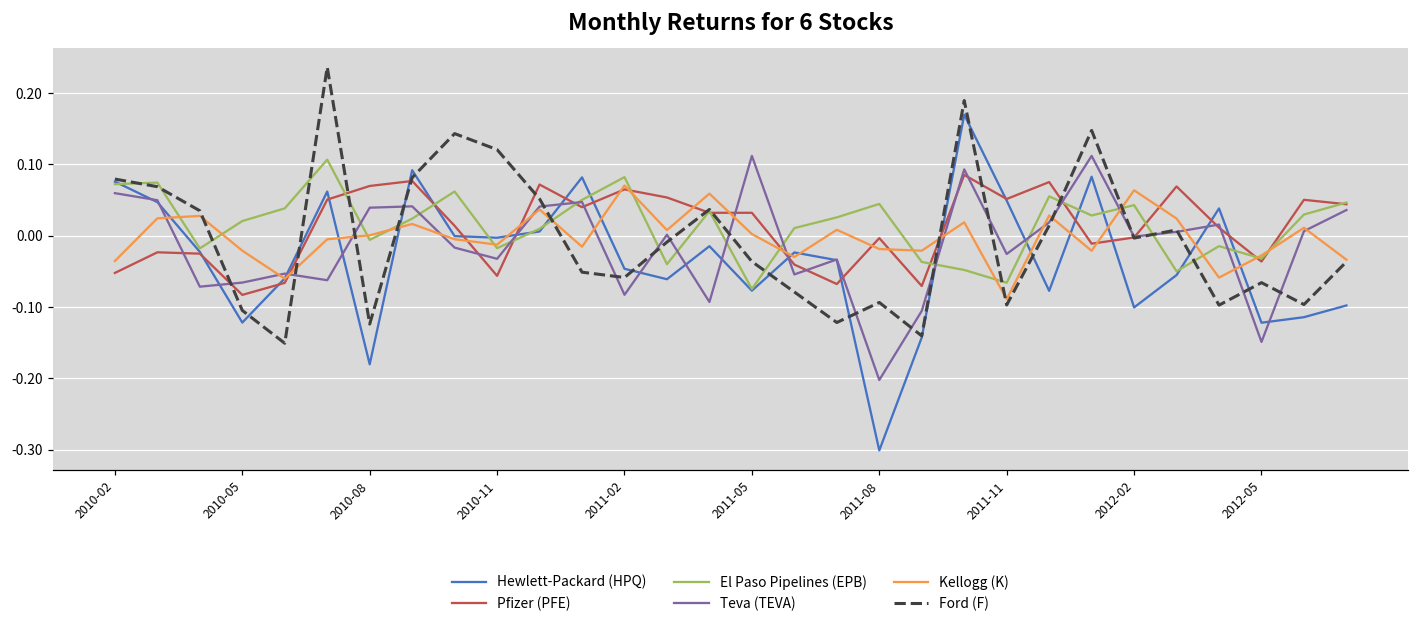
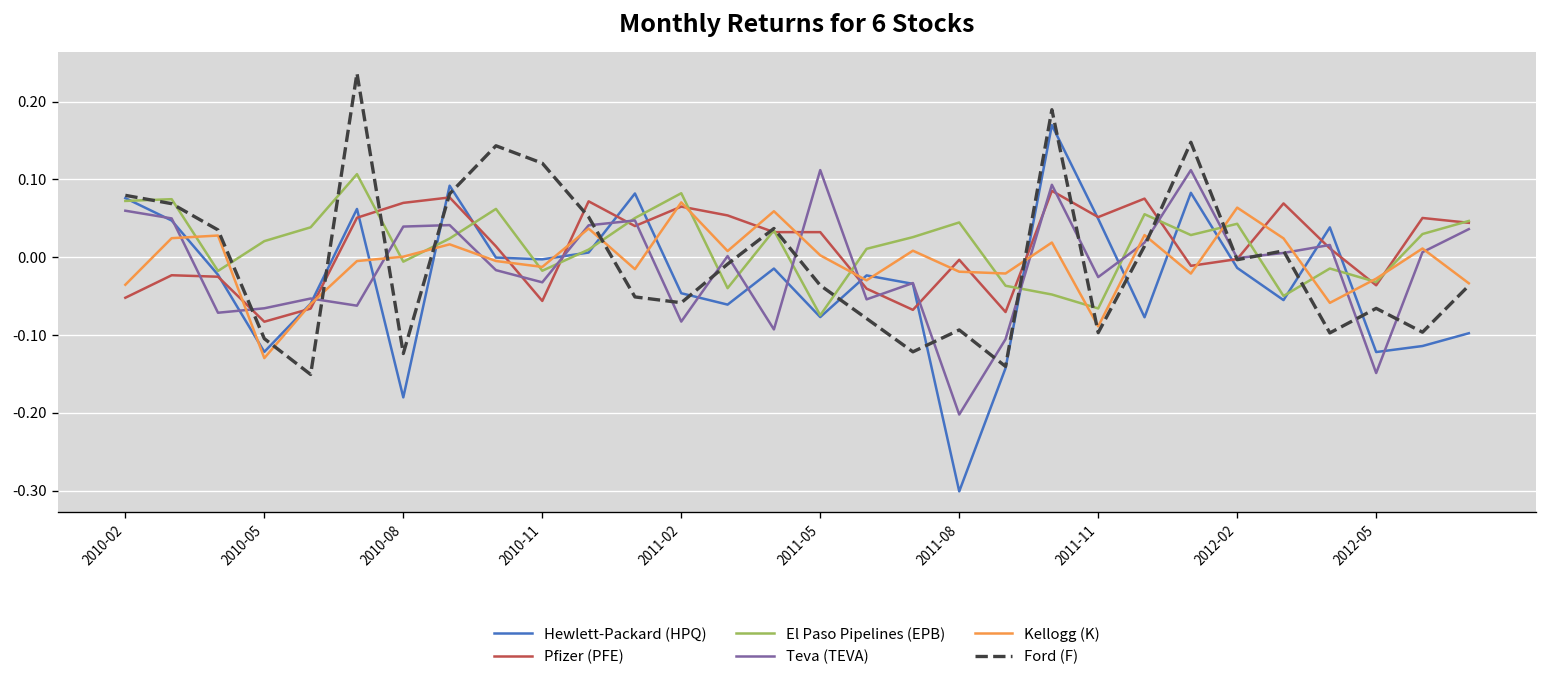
Kellogg (K), 2010-05: -0.02 -> -0.13
Hewlett-Packard (HPQ), 2012-02: -0.10 -> -0.01
